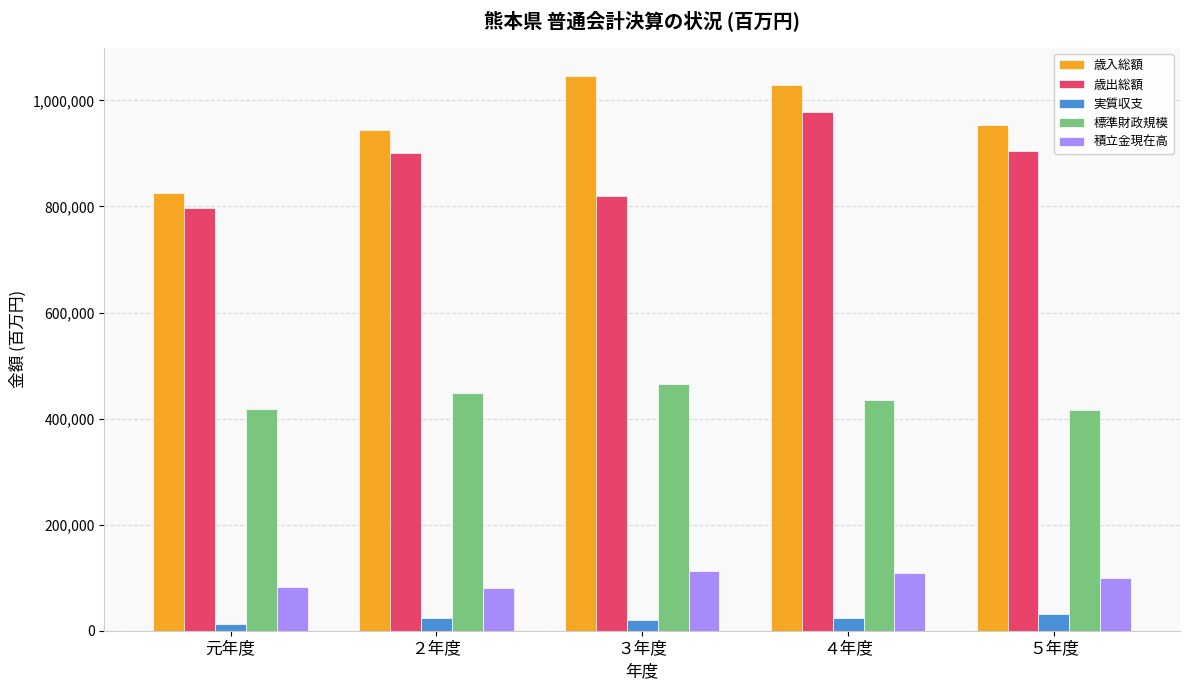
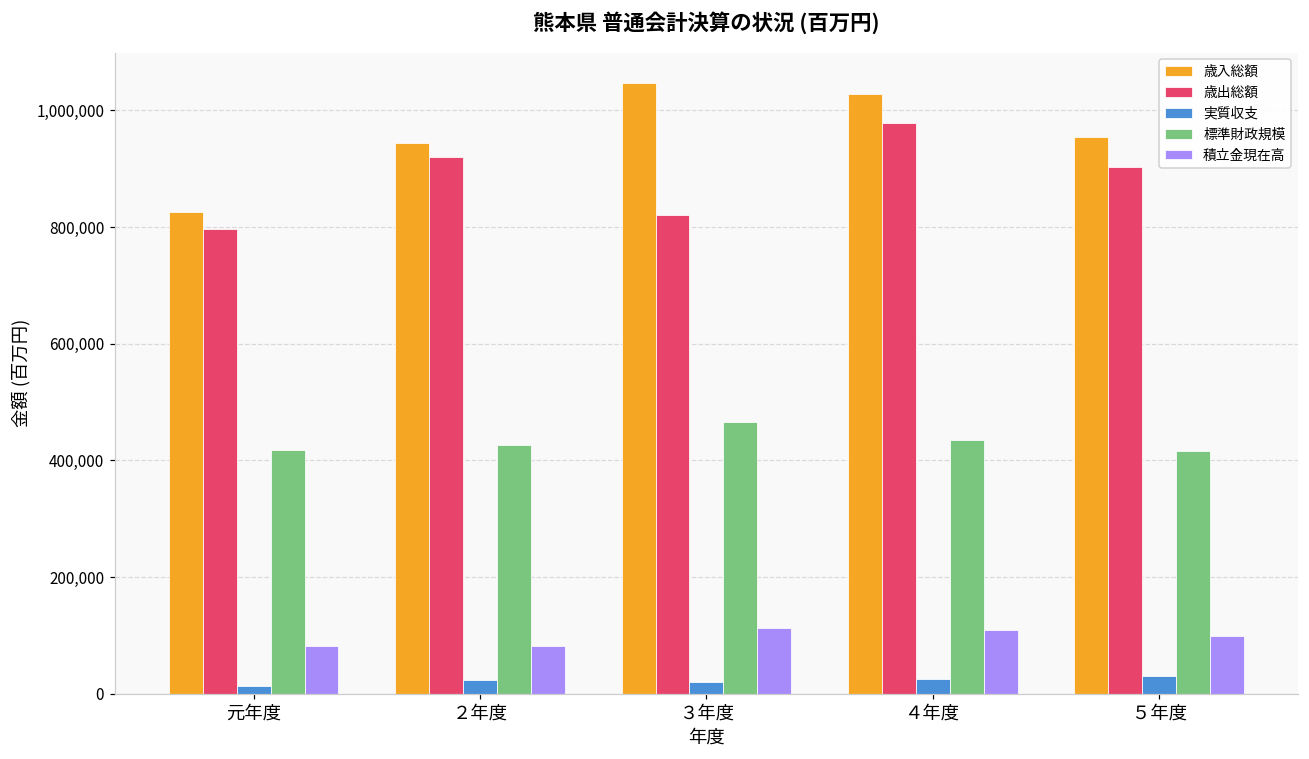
歳出総額, ２年度: 900,000 -> 920,000
標準財政規模, ２年度: 450,000 -> 430,000
